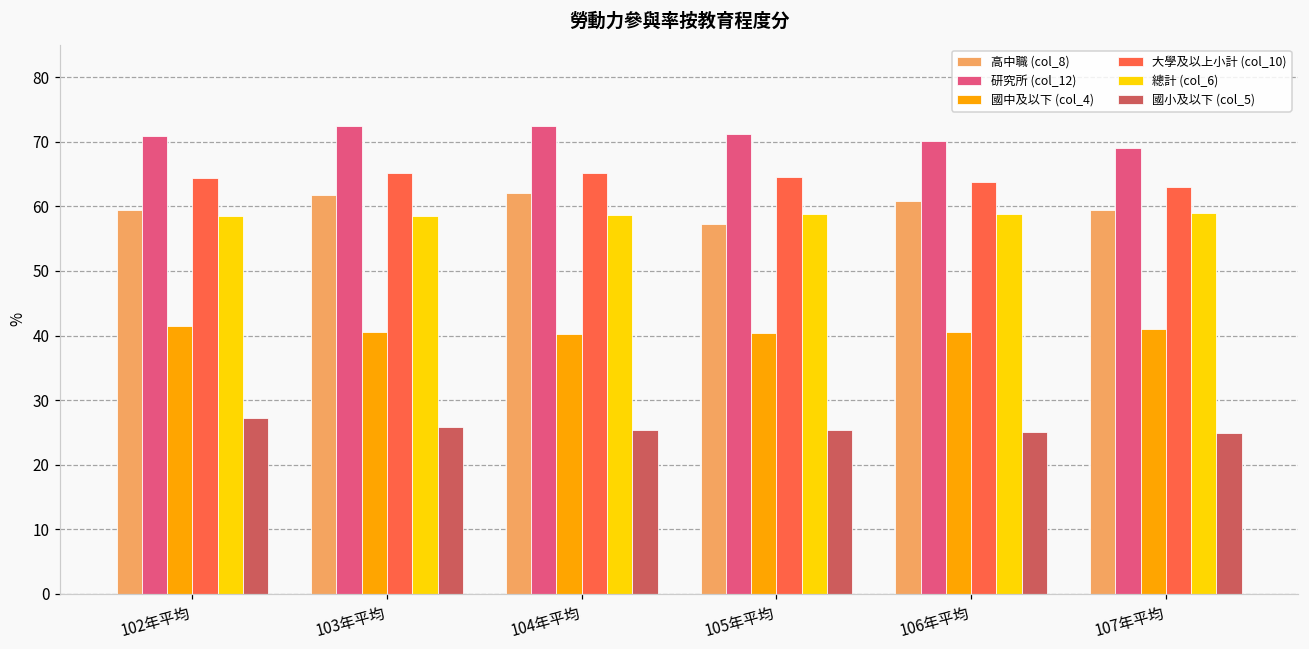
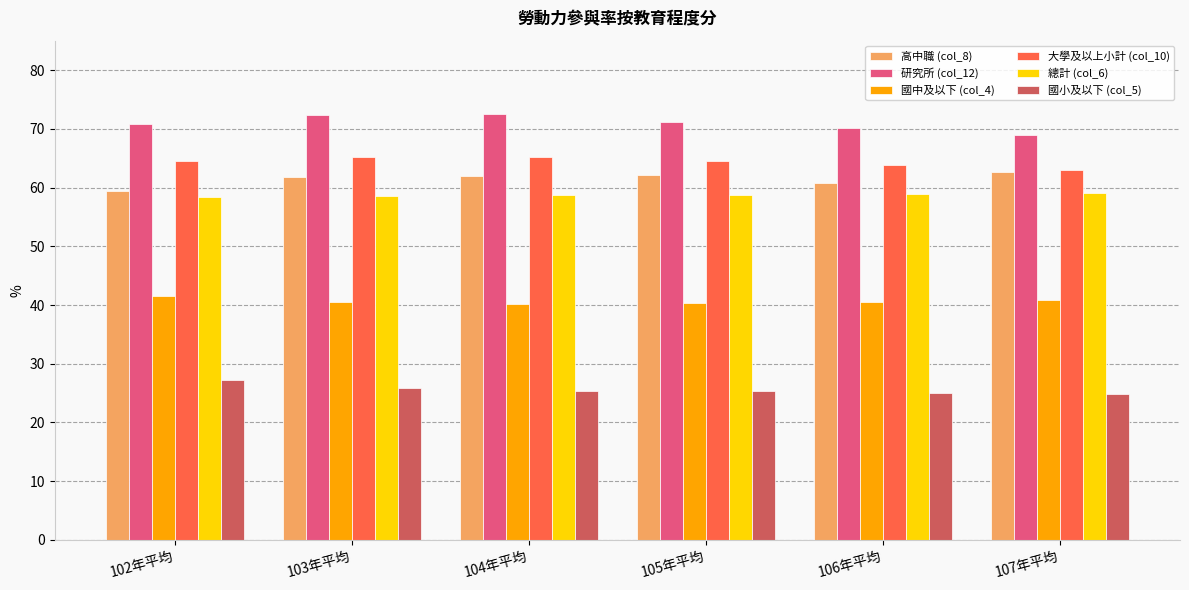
高中職 (col_8), 105年平均: 57 -> 62
高中職 (col_8), 107年平均: 59 -> 63
